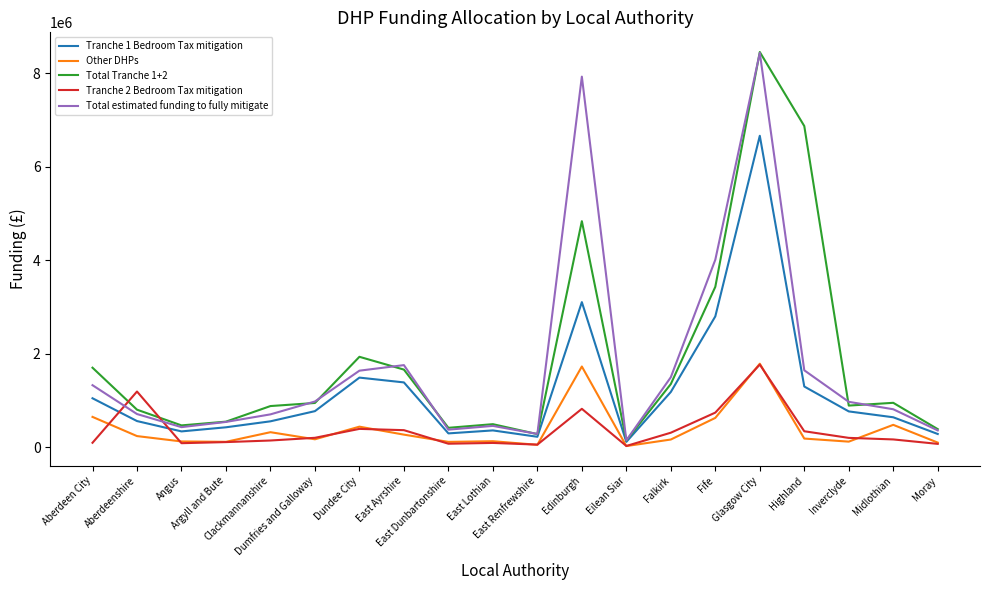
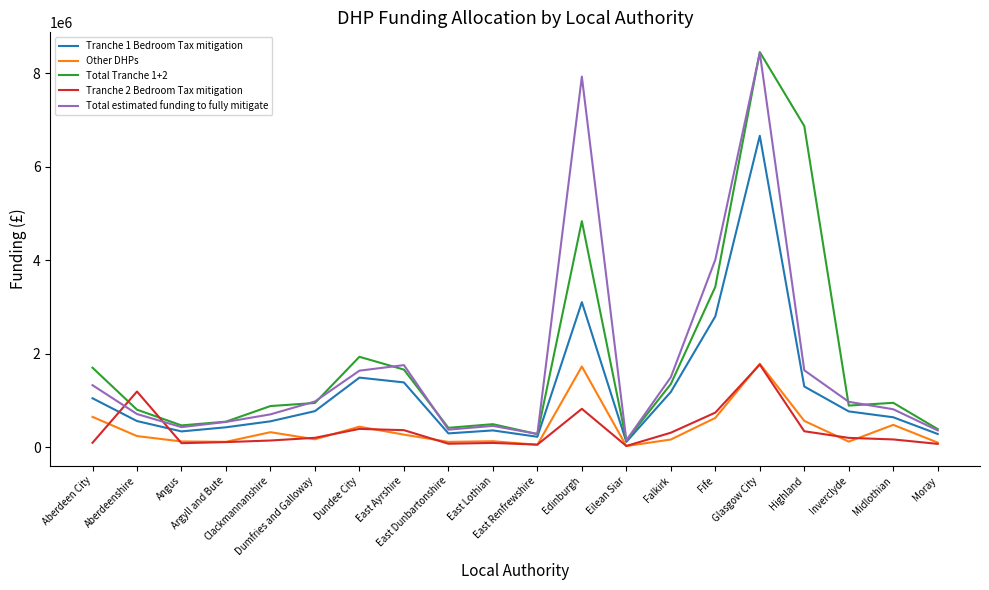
Other DHPs, Highland: 200000 -> 600000
